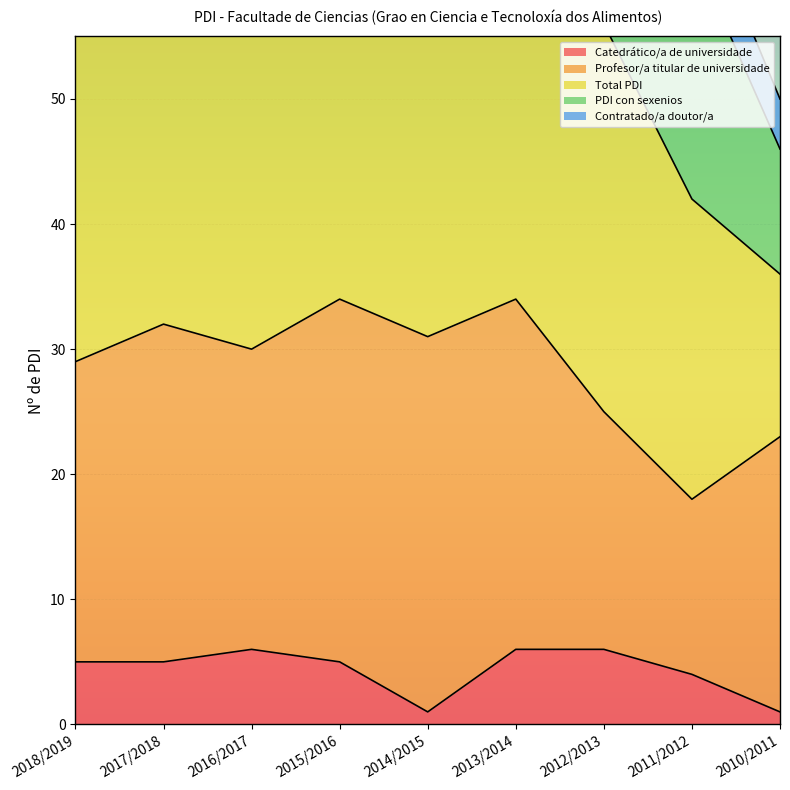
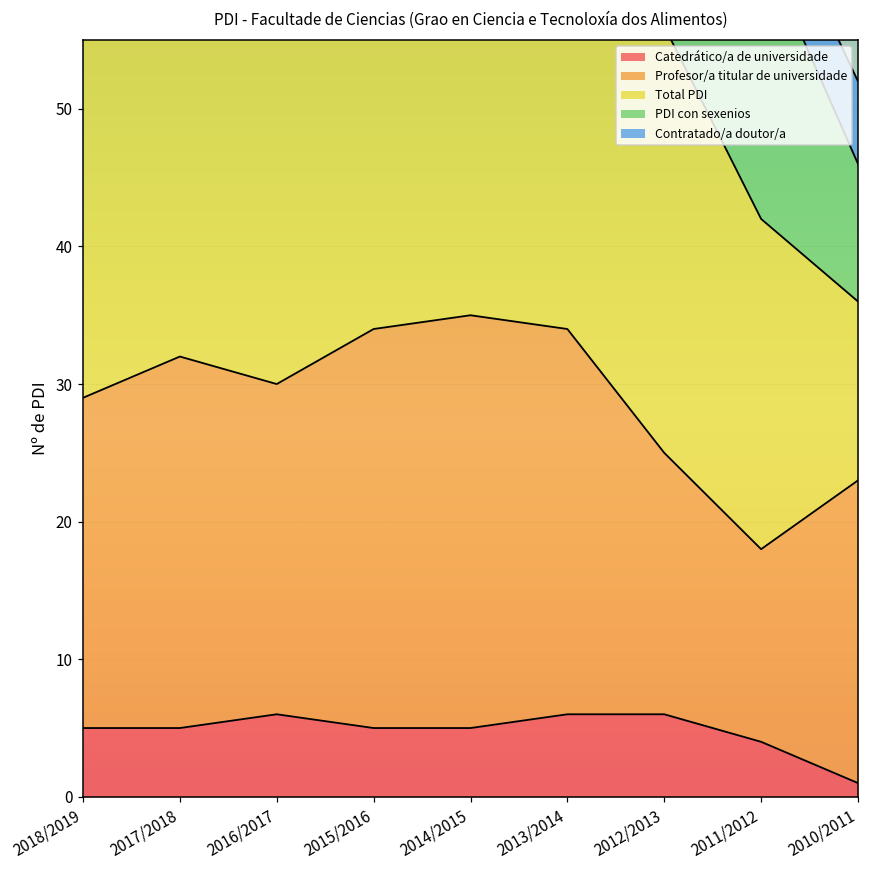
Catedrático/a de universidade, 2014/2015: 1 -> 5
Contratado/a doutor/a, 2010/2011: 4 -> 6
